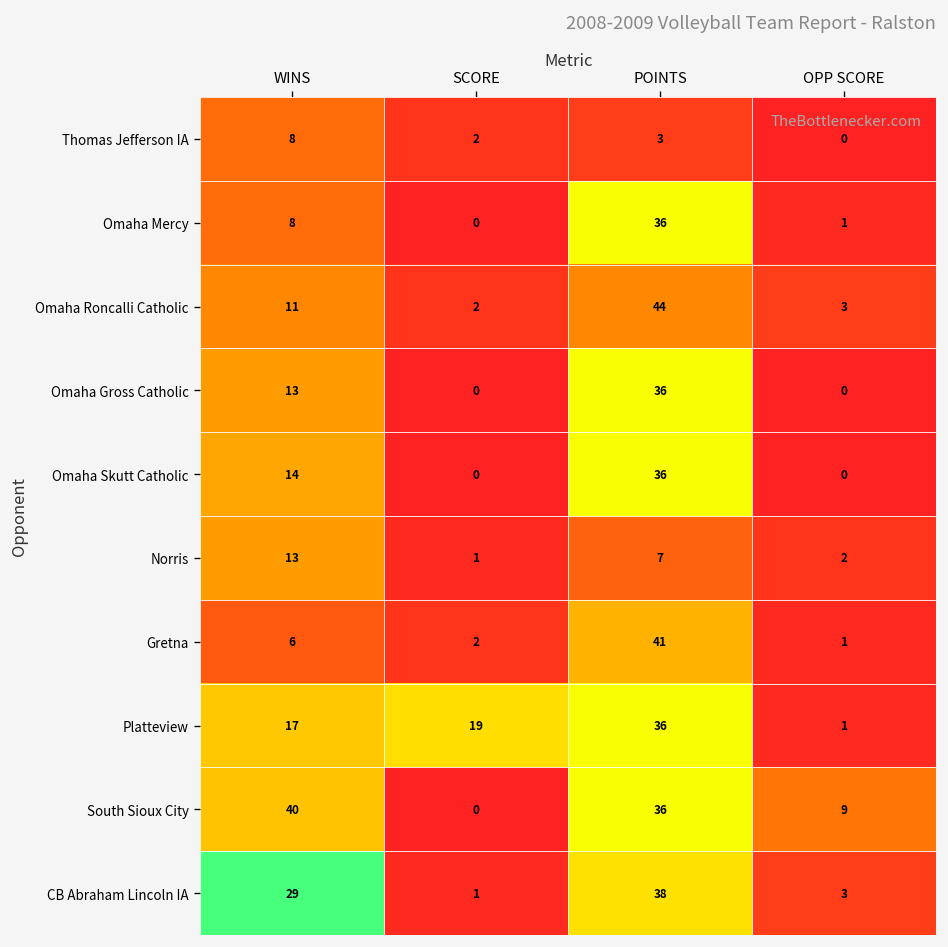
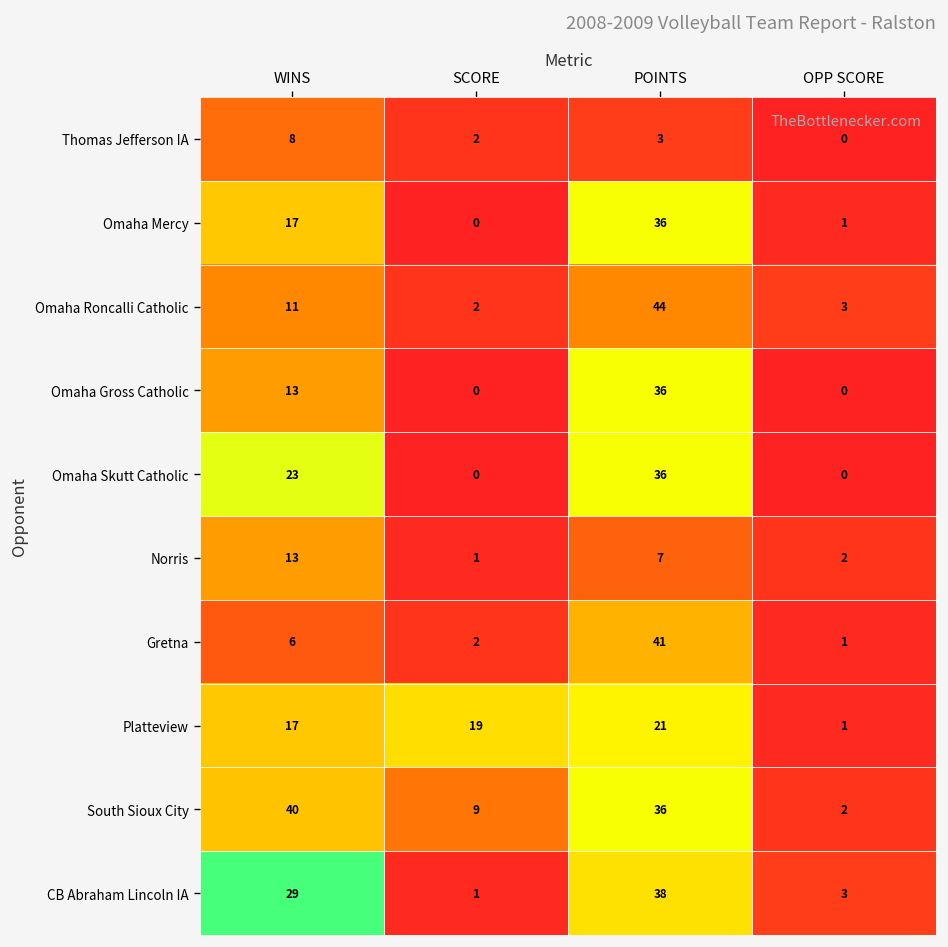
Omaha Mercy, WINS: 8 -> 17
Omaha Skutt Catholic, WINS: 14 -> 23
Platteview, POINTS: 36 -> 21
South Sioux City, SCORE: 0 -> 9
South Sioux City, OPP SCORE: 9 -> 2
